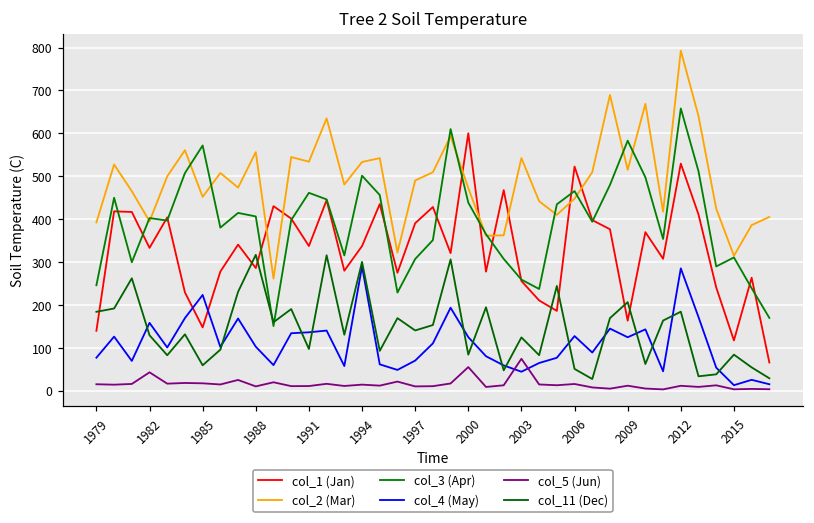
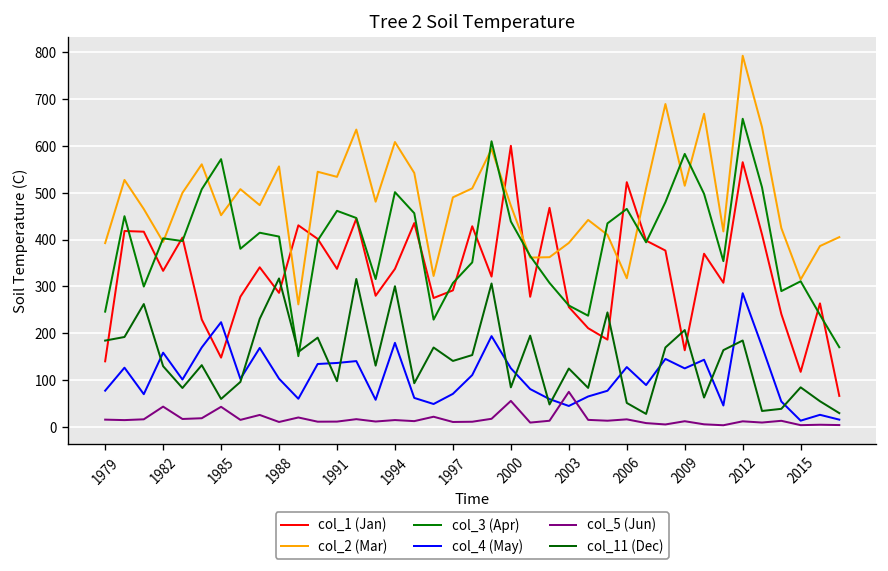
col_5 (Jun), 1985: 20 -> 40
col_2 (Mar), 1994: 530 -> 610
col_4 (May), 1994: 290 -> 180
col_1 (Jan), 1997: 390 -> 290
col_2 (Mar), 2003: 540 -> 390
col_2 (Mar), 2006: 450 -> 320
col_1 (Jan), 2012: 530 -> 570
